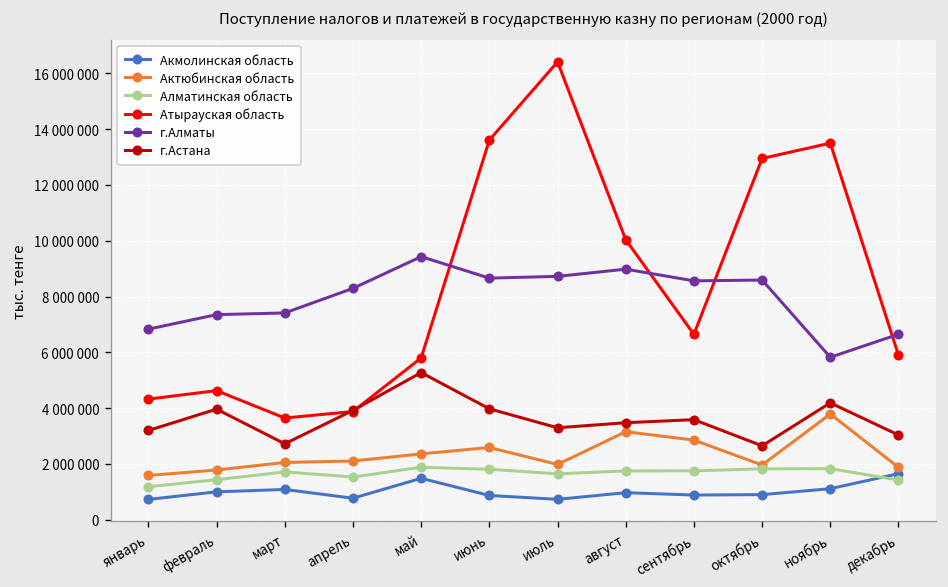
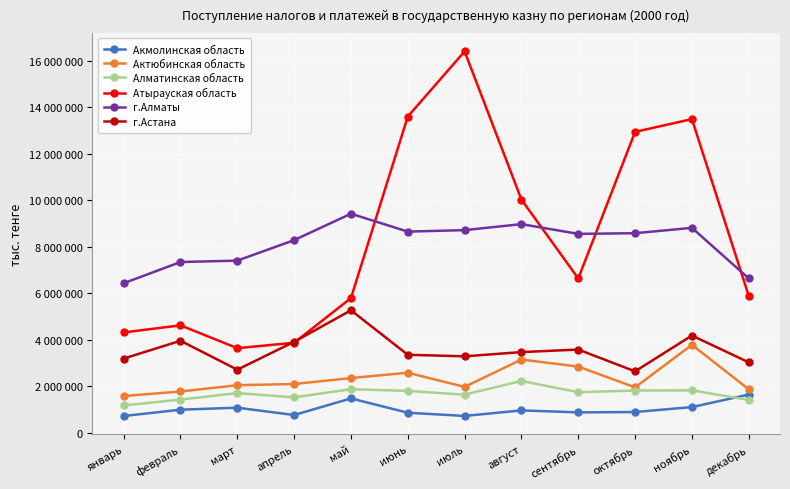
г.Алматы, январь: 6800000 -> 6400000
г.Астана, июнь: 4000000 -> 3400000
Алматинская область, август: 1800000 -> 2200000
г.Алматы, ноябрь: 5800000 -> 8800000
